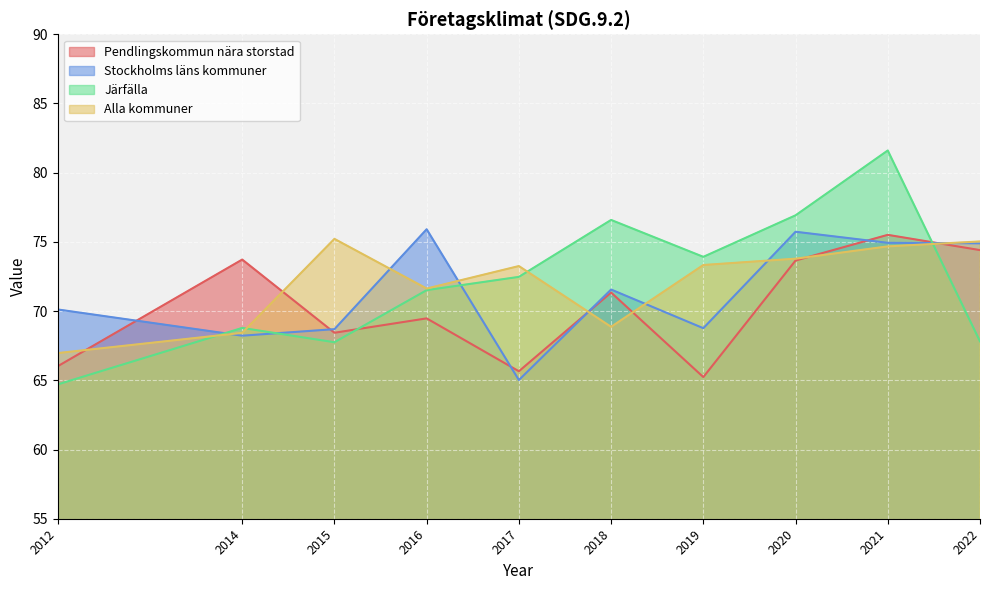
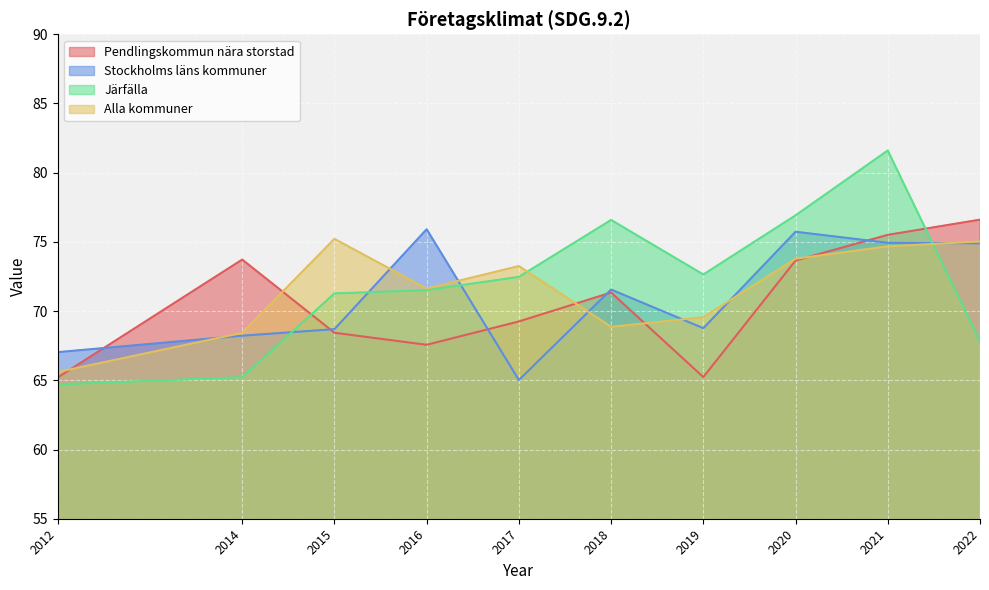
Pendlingskommun nära storstad, 2012: 66.0 -> 65.2
Stockholms läns kommuner, 2012: 70.1 -> 67.0
Alla kommuner, 2012: 67.0 -> 65.6
Järfälla, 2014: 68.8 -> 65.2
Järfälla, 2015: 67.8 -> 71.3
Pendlingskommun nära storstad, 2016: 69.5 -> 67.6
Pendlingskommun nära storstad, 2017: 65.7 -> 69.3
Järfälla, 2019: 73.9 -> 72.6
Alla kommuner, 2019: 73.3 -> 69.6
Pendlingskommun nära storstad, 2022: 74.4 -> 76.6
